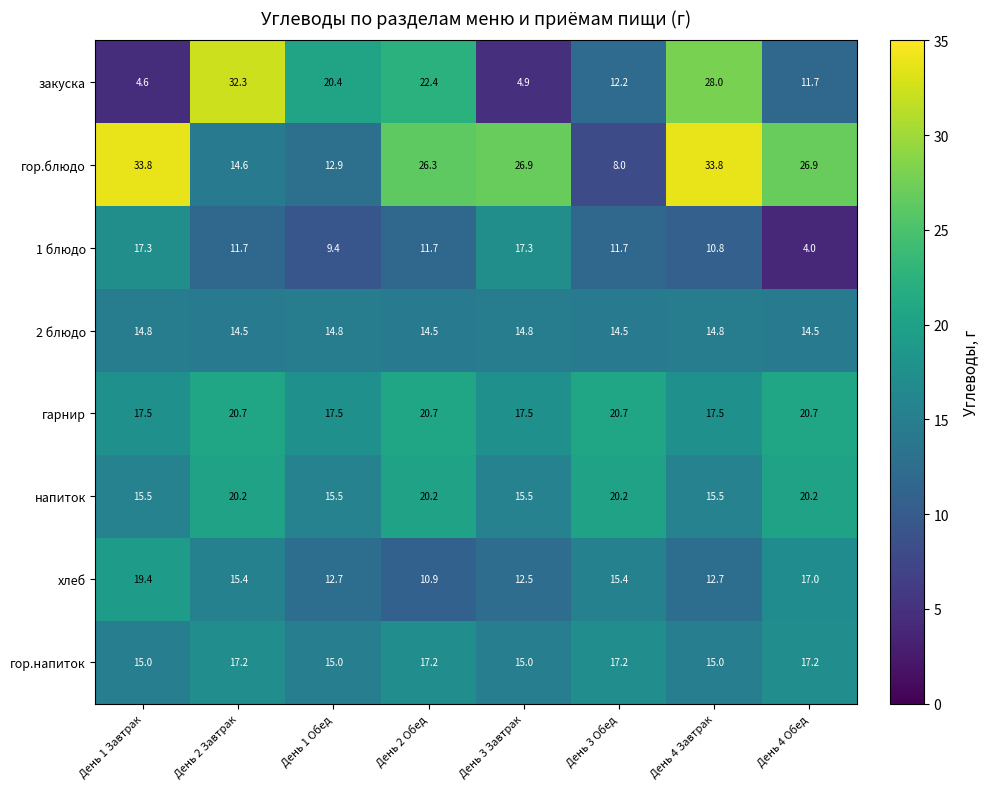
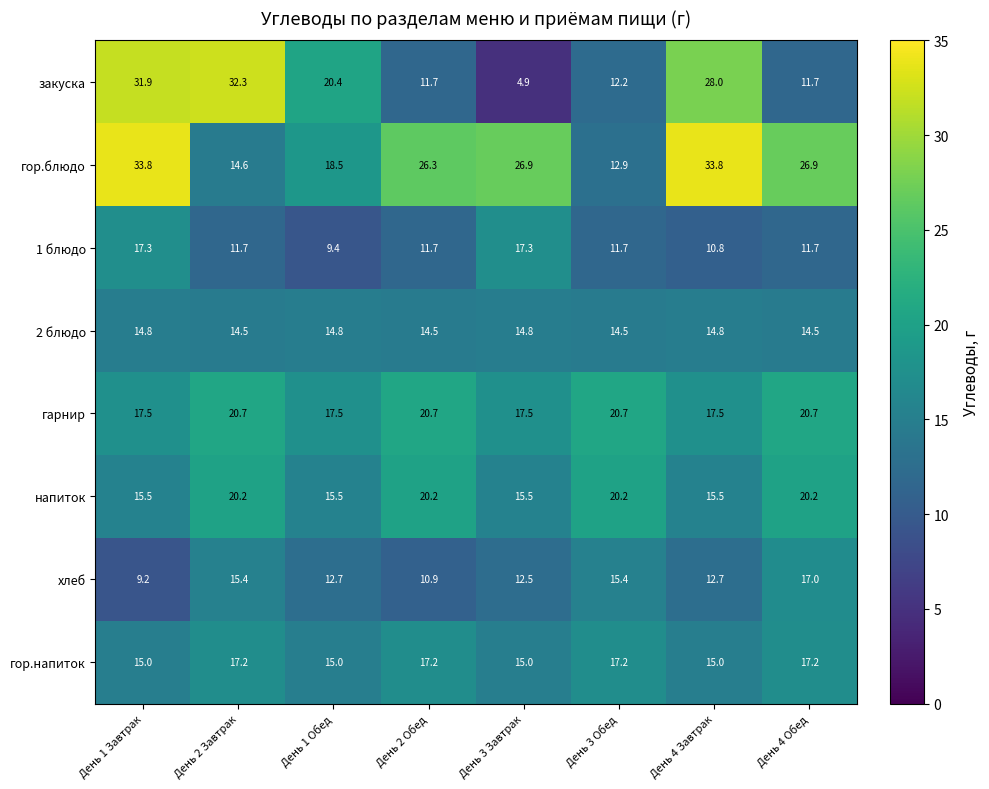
закуска, День 1 Завтрак: 4.6 -> 31.9
закуска, День 2 Обед: 22.4 -> 11.7
гор.блюдо, День 1 Обед: 12.9 -> 18.5
гор.блюдо, День 3 Обед: 8.0 -> 12.9
1 блюдо, День 4 Обед: 4.0 -> 11.7
хлеб, День 1 Завтрак: 19.4 -> 9.2
